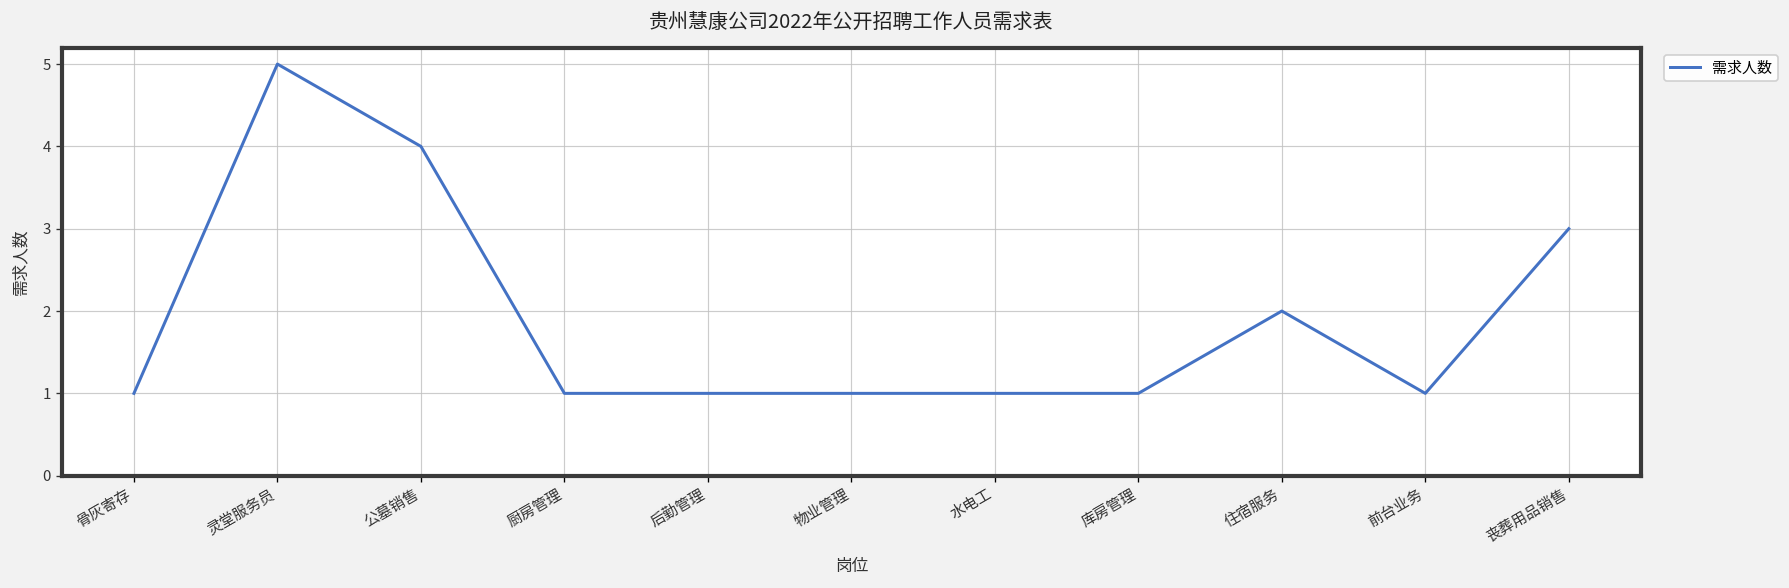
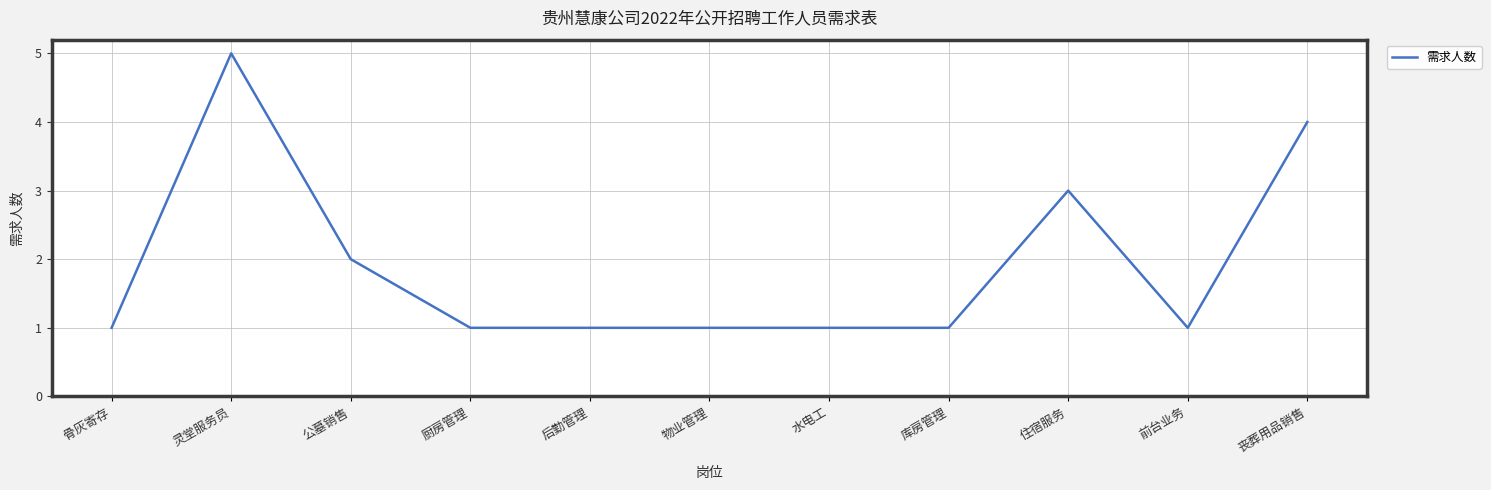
公墓销售: 4 -> 2
住宿服务: 2 -> 3
丧葬用品销售: 3 -> 4
